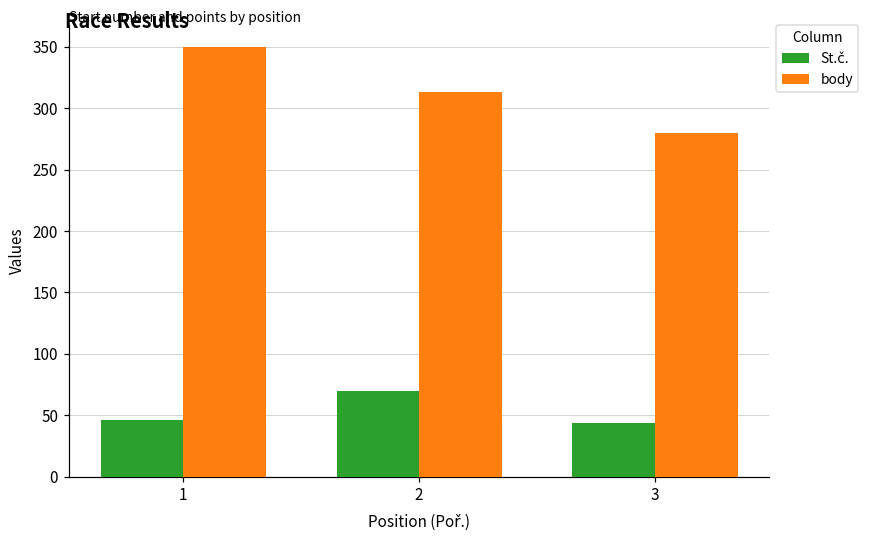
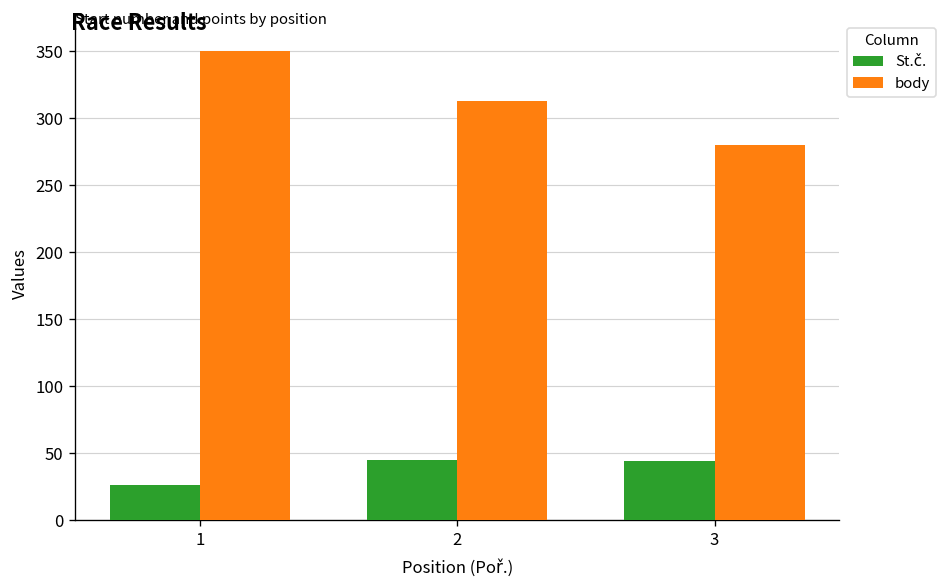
St.č., 1: 46 -> 26
St.č., 2: 70 -> 45
